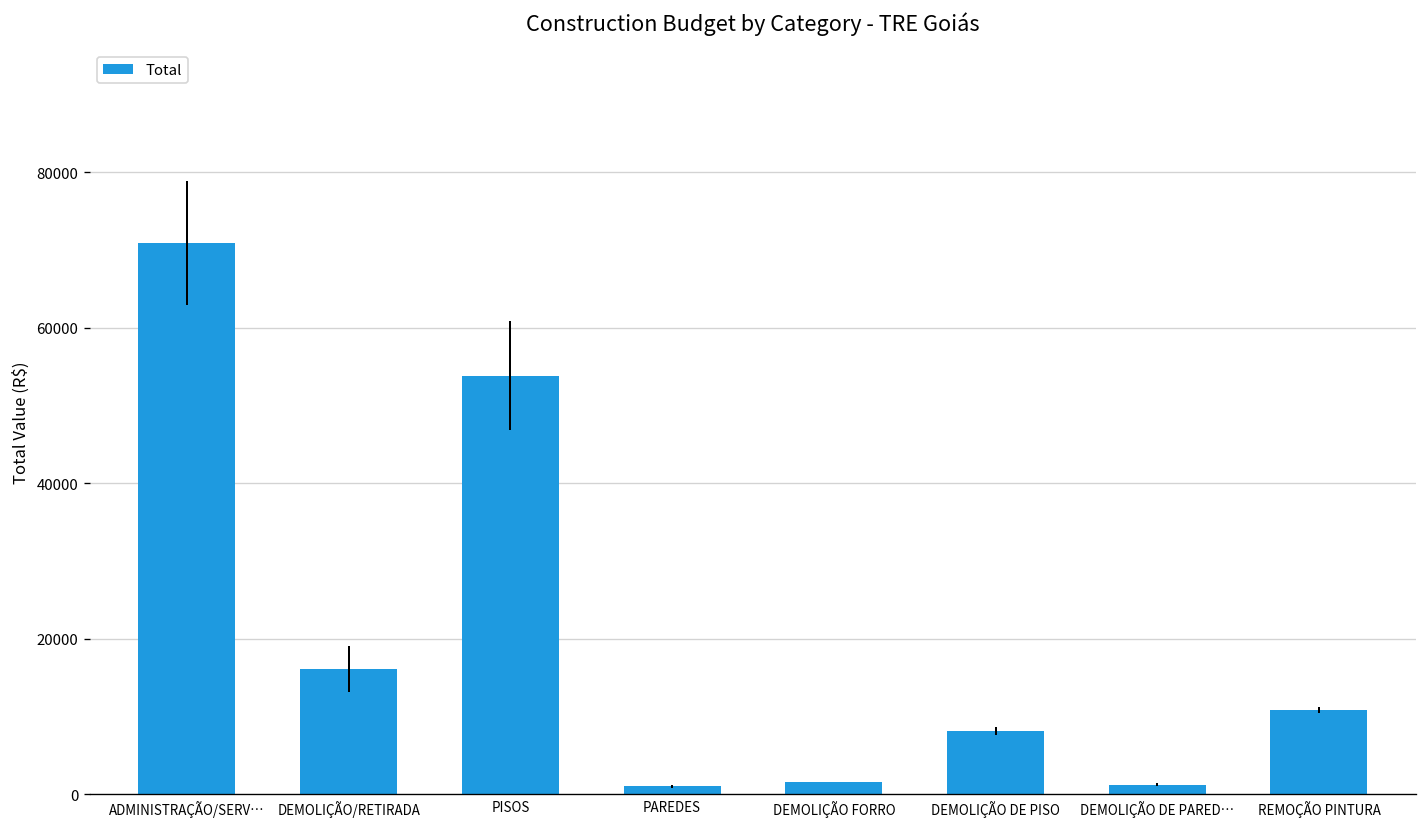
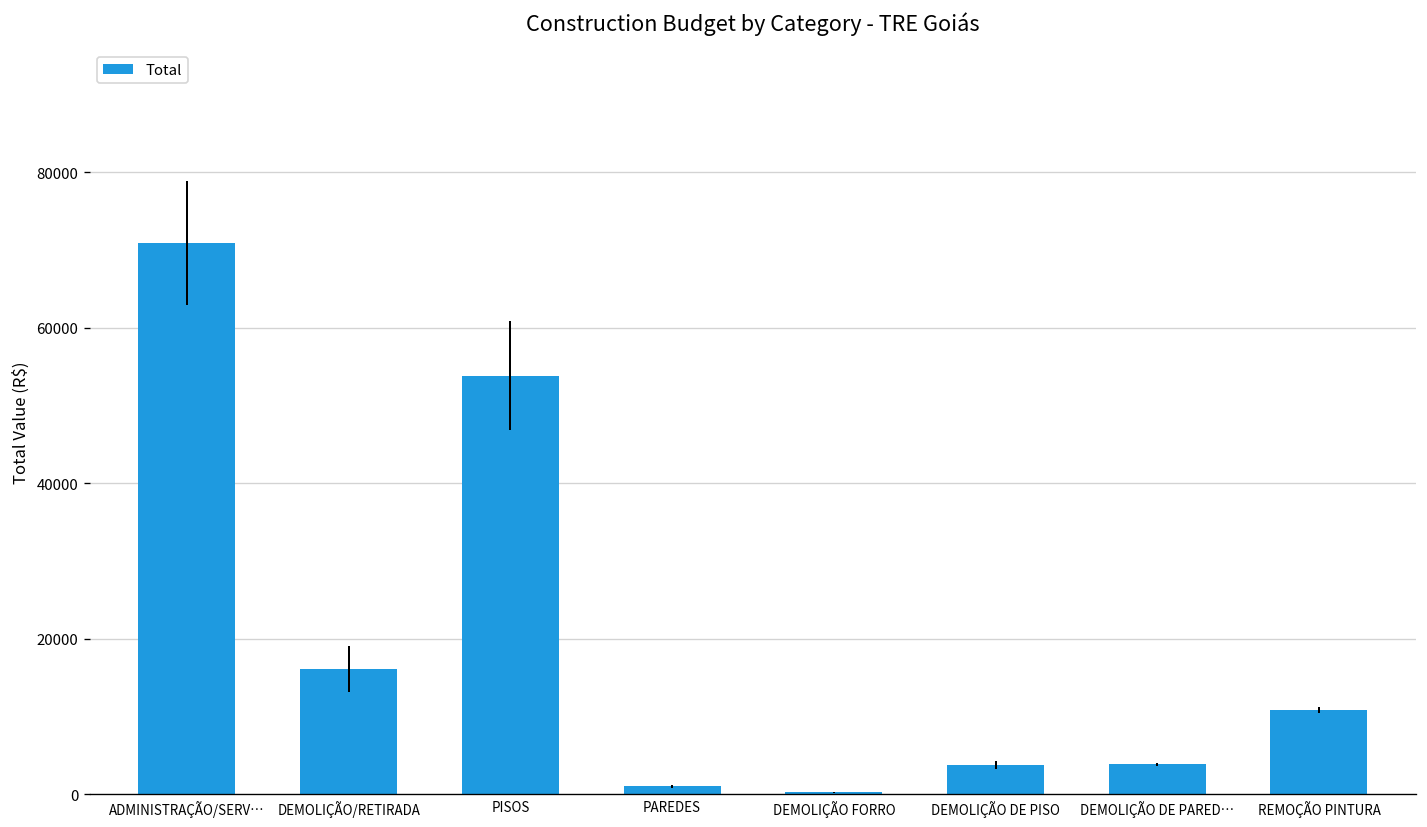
DEMOLIÇÃO FORRO: 2000 -> 0
DEMOLIÇÃO DE PISO: 8000 -> 4000
DEMOLIÇÃO DE PARED…: 1000 -> 4000
